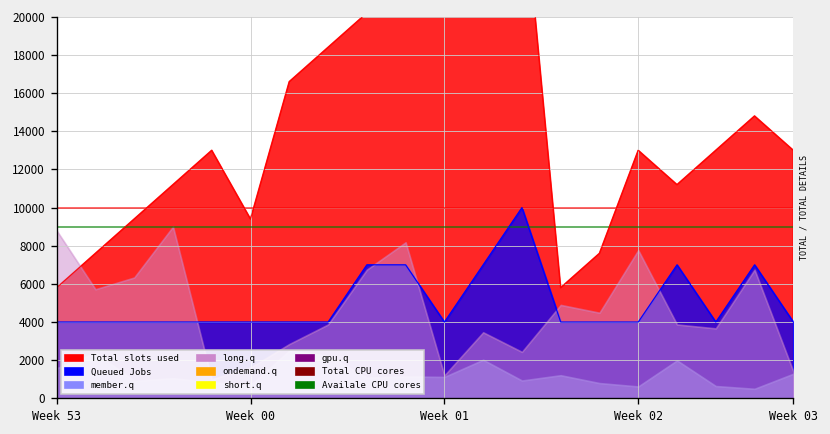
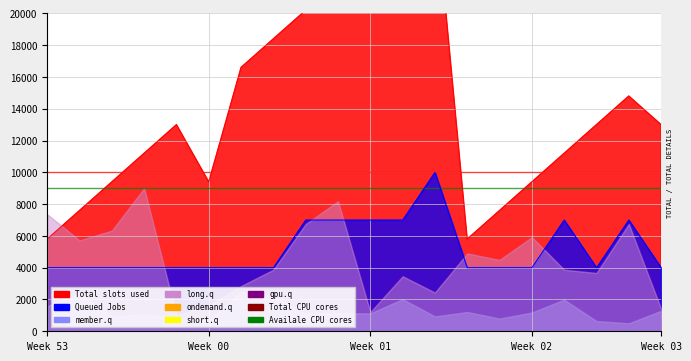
long.q, Week 53: 8800 -> 7400
Queued Jobs, Week 01: 4000 -> 7000
Total slots used, Week 02: 13000 -> 9400
member.q, Week 02: 600 -> 1200
long.q, Week 02: 7800 -> 5900
